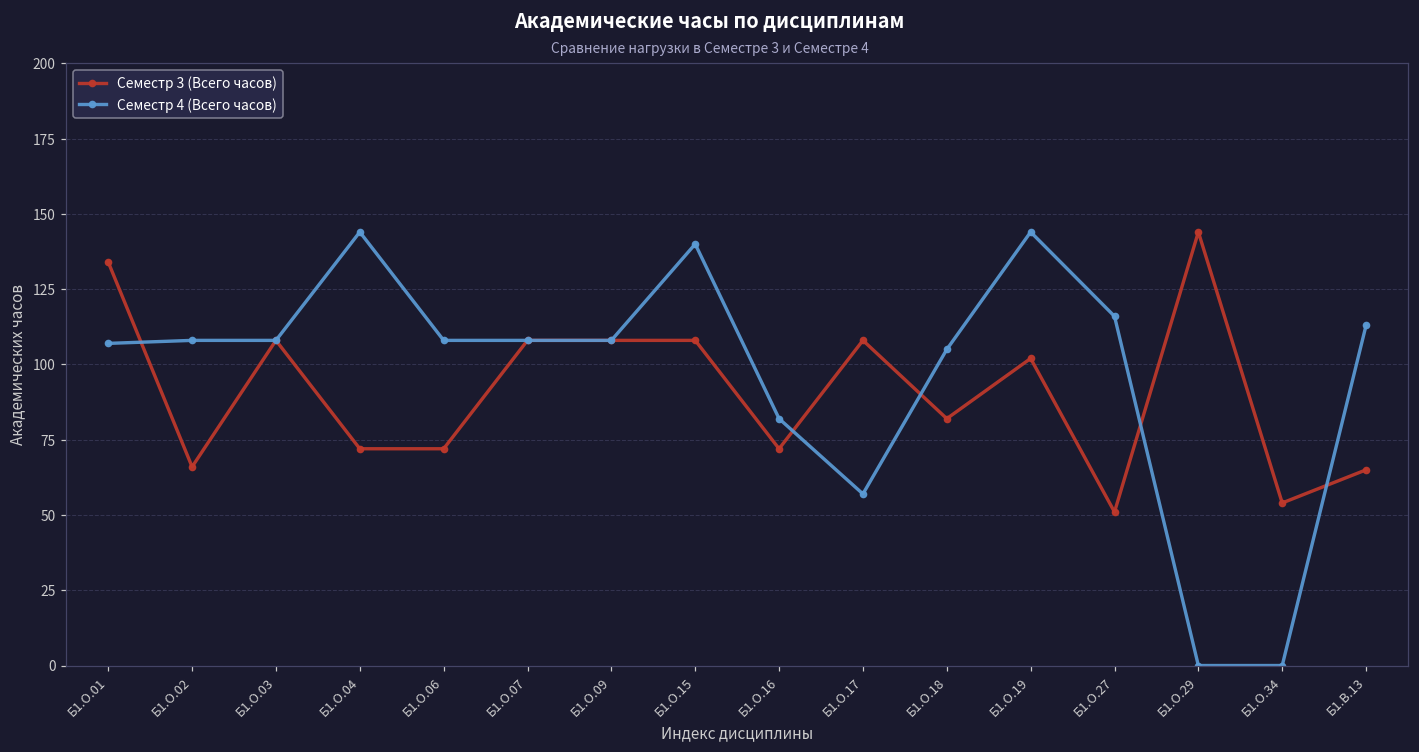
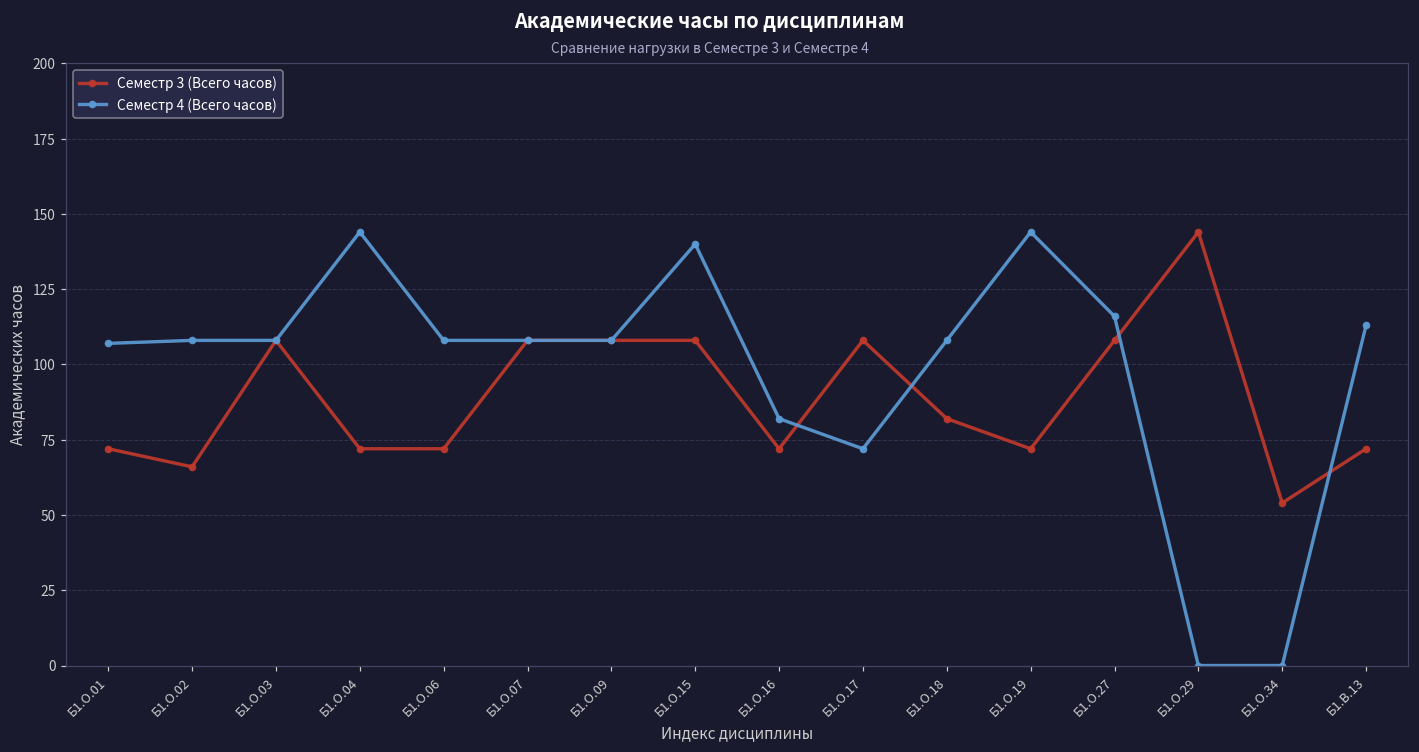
Семестр 3 (Всего часов), Б1.О.01: 134 -> 72
Семестр 4 (Всего часов), Б1.О.17: 57 -> 72
Семестр 4 (Всего часов), Б1.О.18: 105 -> 108
Семестр 3 (Всего часов), Б1.О.19: 102 -> 72
Семестр 3 (Всего часов), Б1.О.27: 51 -> 108
Семестр 3 (Всего часов), Б1.В.13: 65 -> 72
